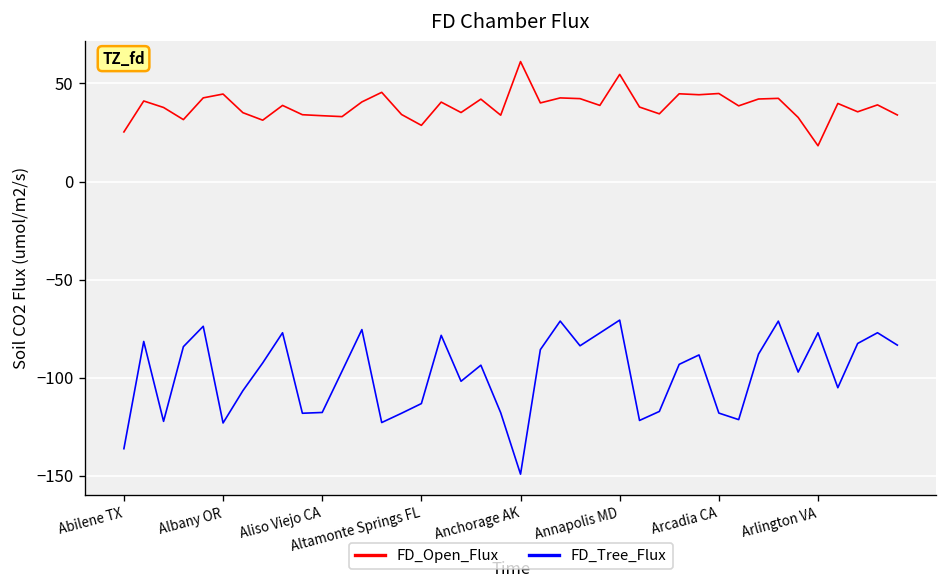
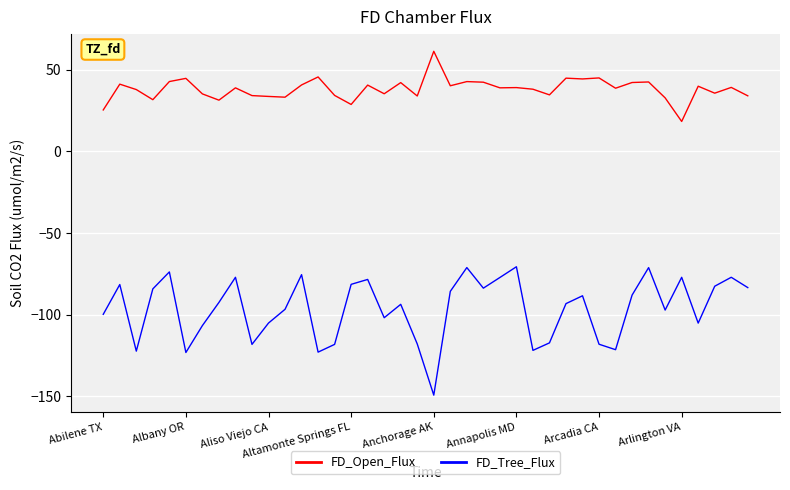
FD_Tree_Flux, Abilene TX: -136 -> -100
FD_Tree_Flux, Aliso Viejo CA: -118 -> -105
FD_Tree_Flux, Altamonte Springs FL: -113 -> -81
FD_Open_Flux, Annapolis MD: 55 -> 39
